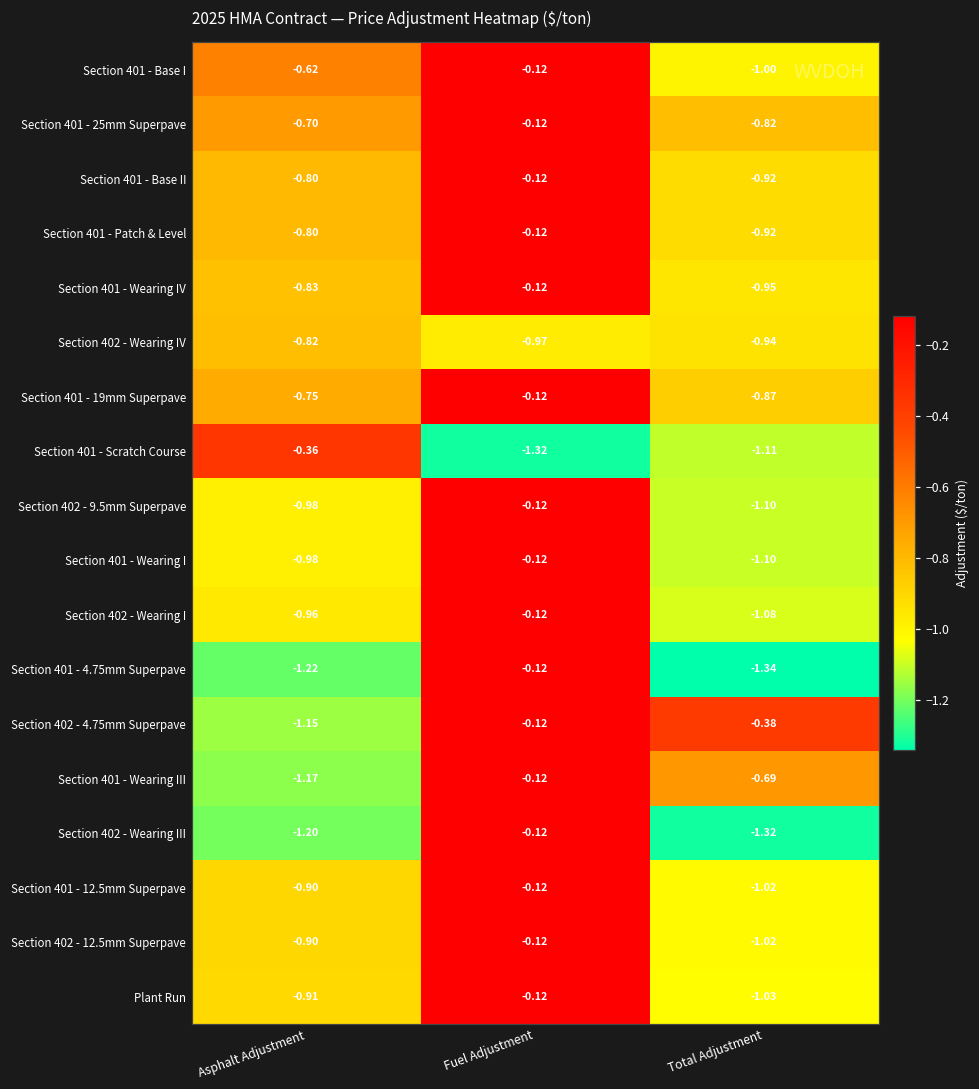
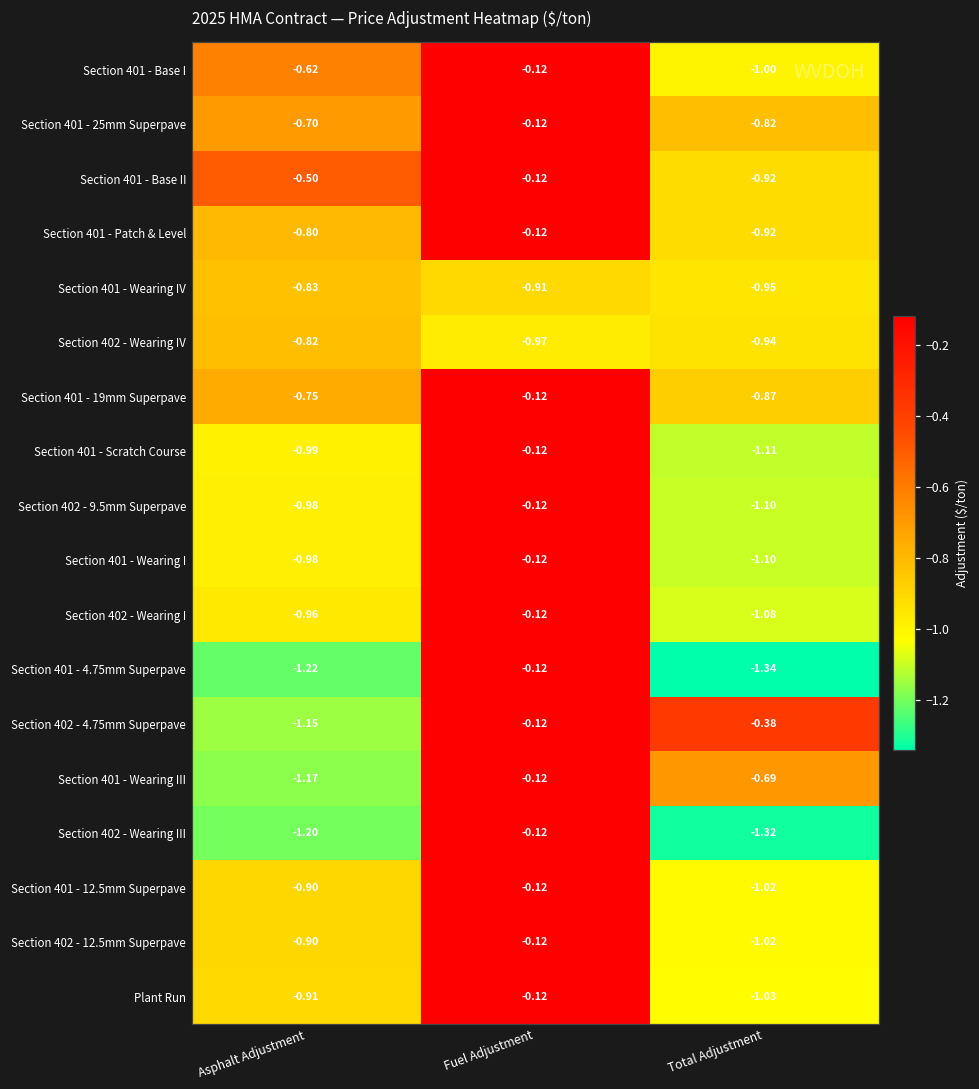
Section 401 - Base II, Asphalt Adjustment: -0.80 -> -0.50
Section 401 - Wearing IV, Fuel Adjustment: -0.12 -> -0.91
Section 401 - Scratch Course, Asphalt Adjustment: -0.36 -> -0.99
Section 401 - Scratch Course, Fuel Adjustment: -1.32 -> -0.12
